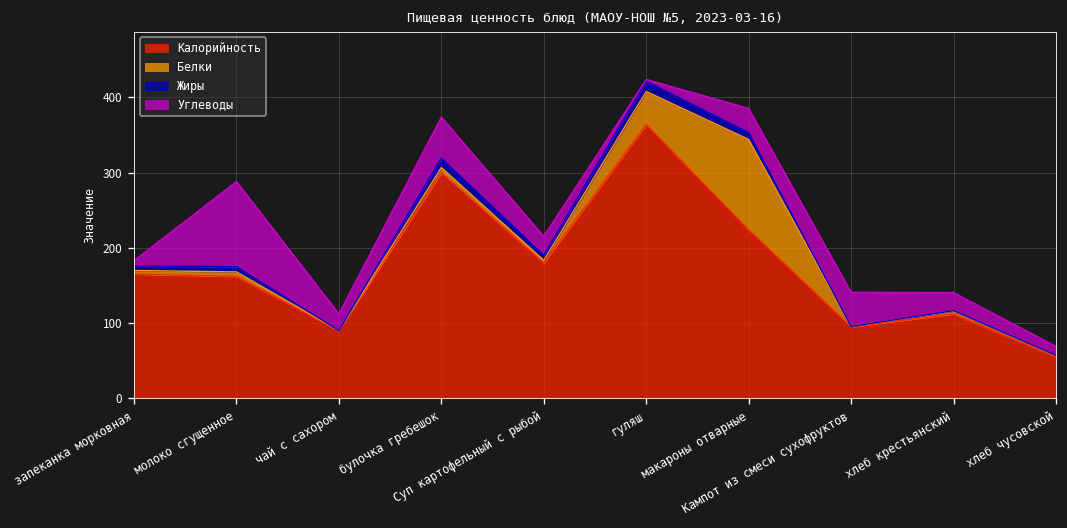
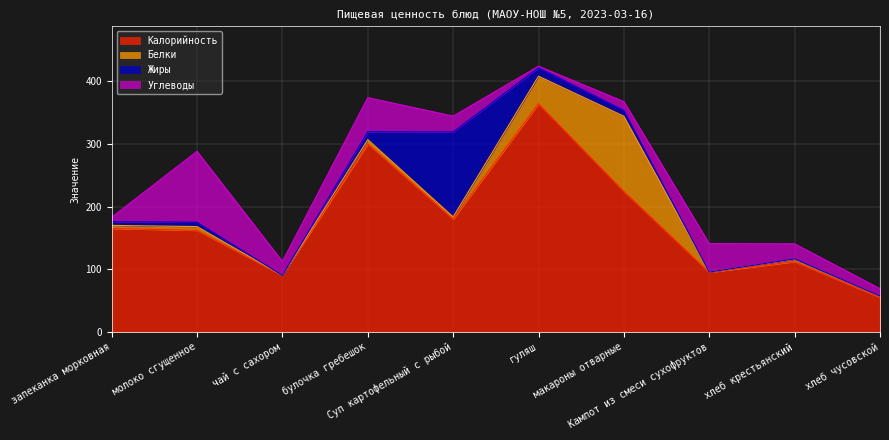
Жиры, Суп картофельный с рыбой: 10 -> 140
Углеводы, макароны отварные: 30 -> 10
